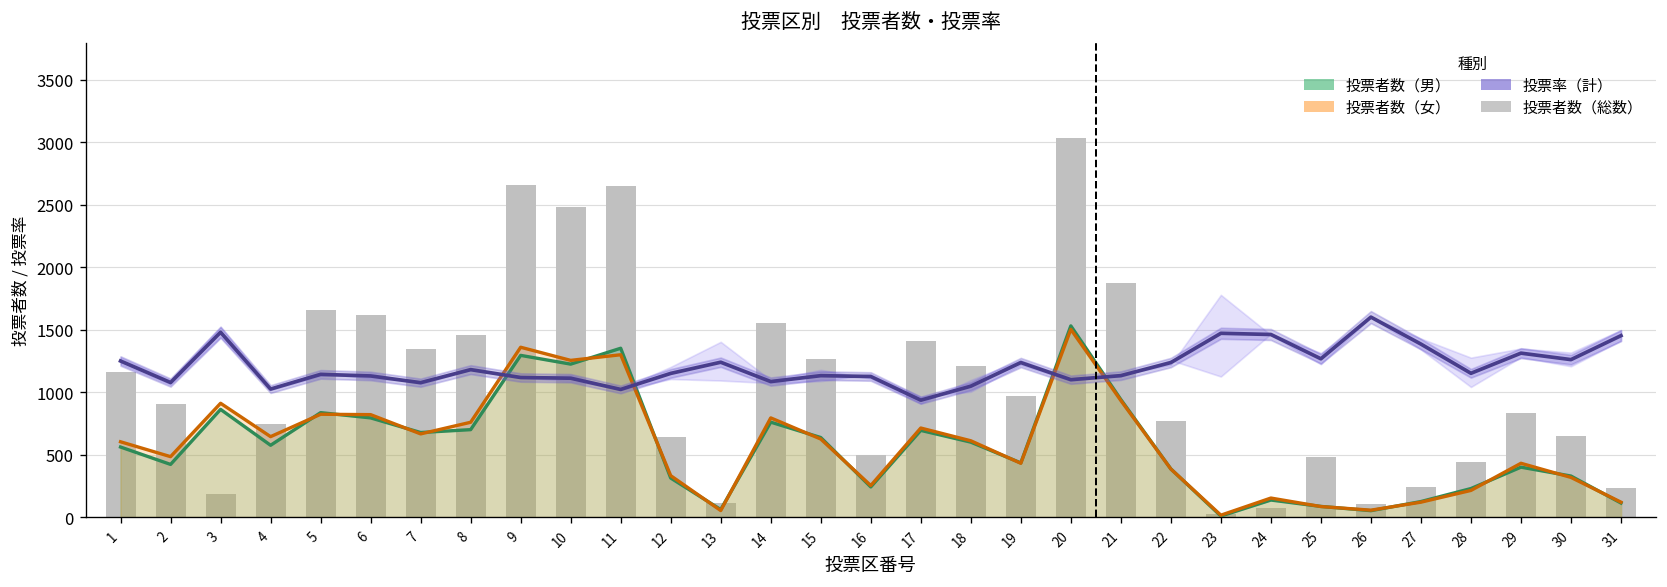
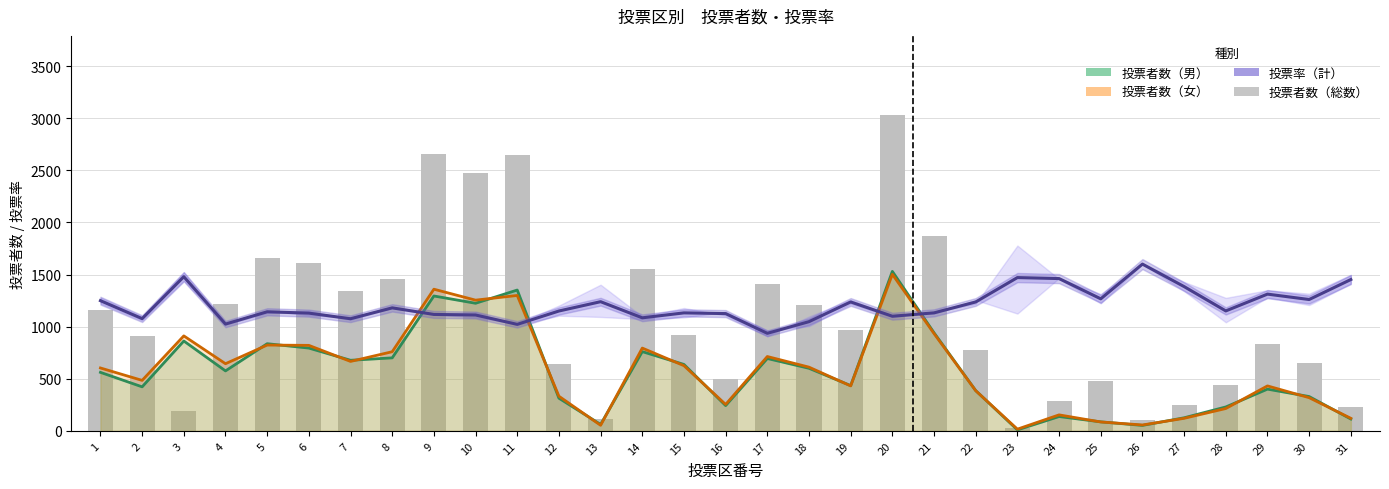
投票者数（総数）, 4: 740 -> 1220
投票者数（総数）, 15: 1260 -> 920
投票者数（総数）, 24: 80 -> 290
